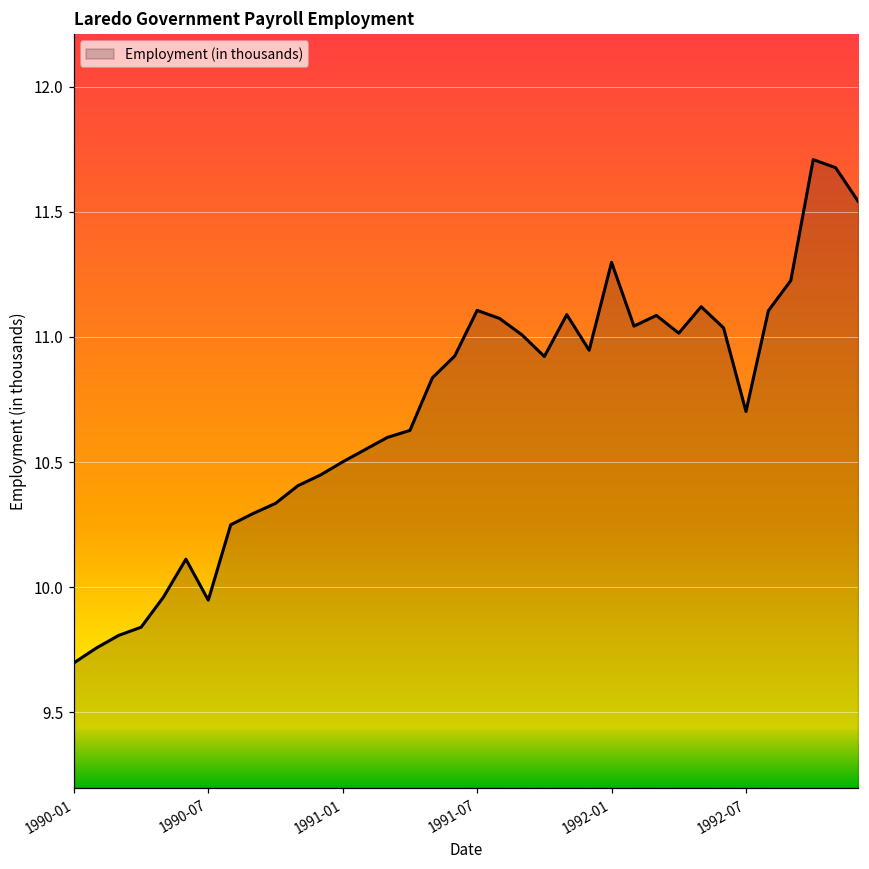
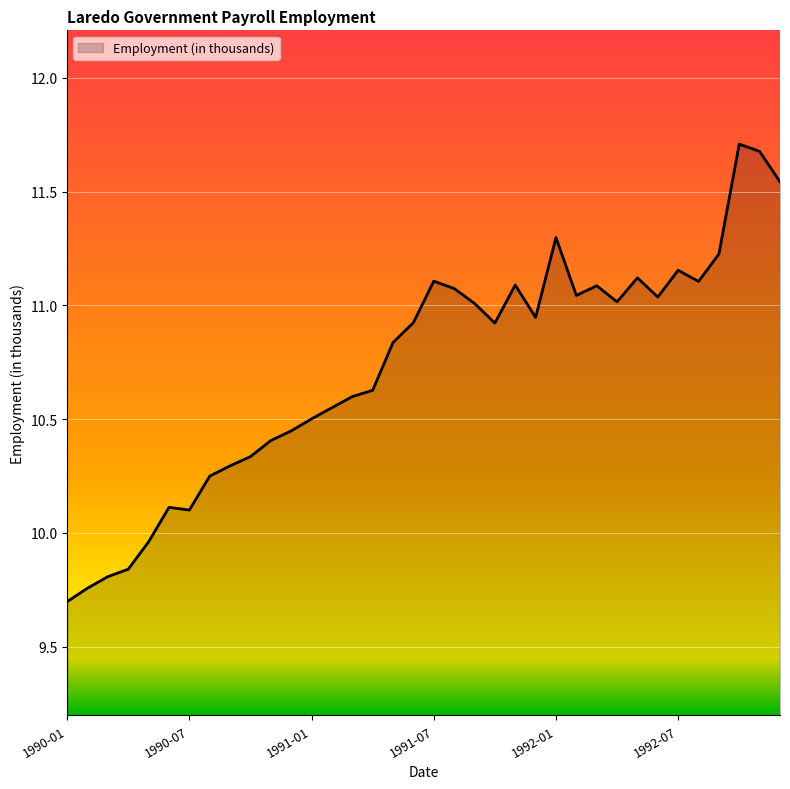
1990-07: 9.95 -> 10.10
1992-07: 10.70 -> 11.15
